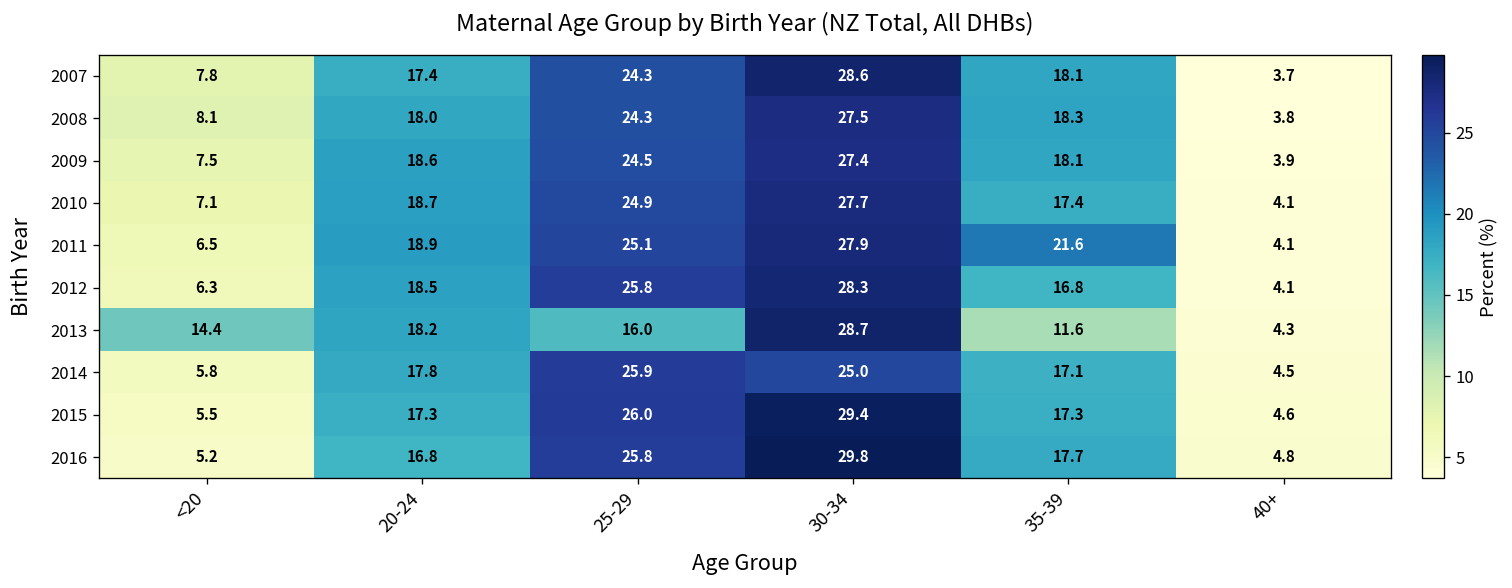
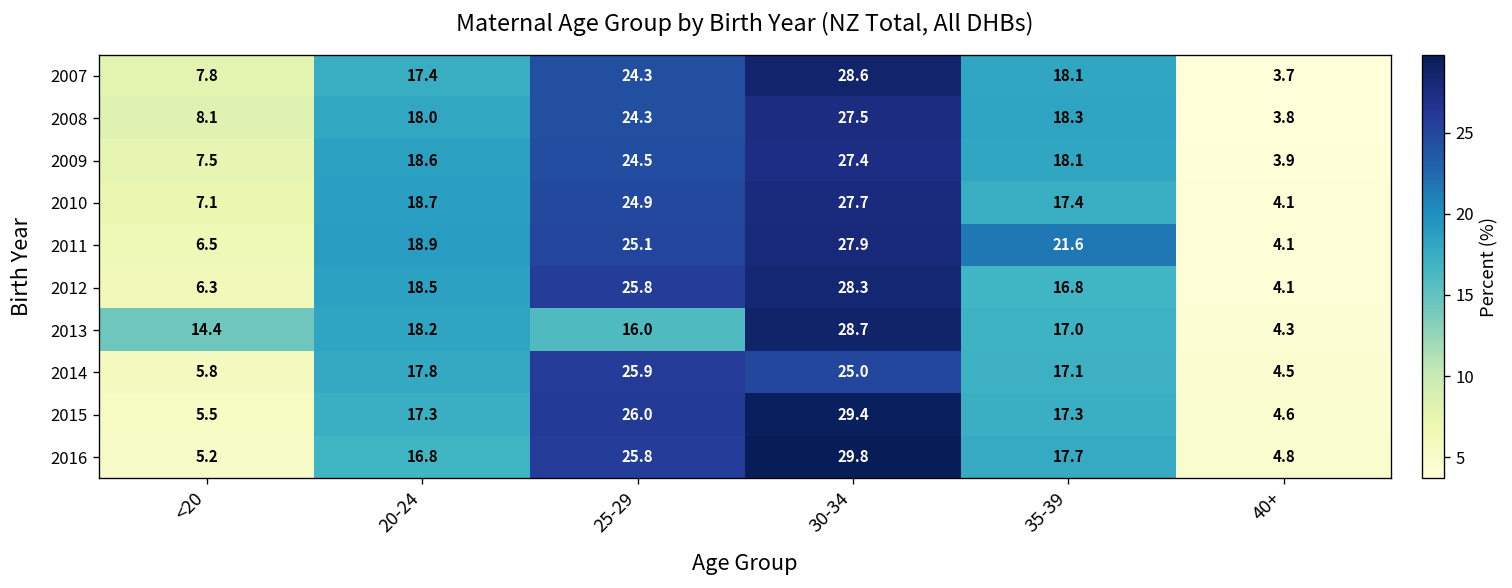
2013, 35-39: 11.6 -> 17.0
